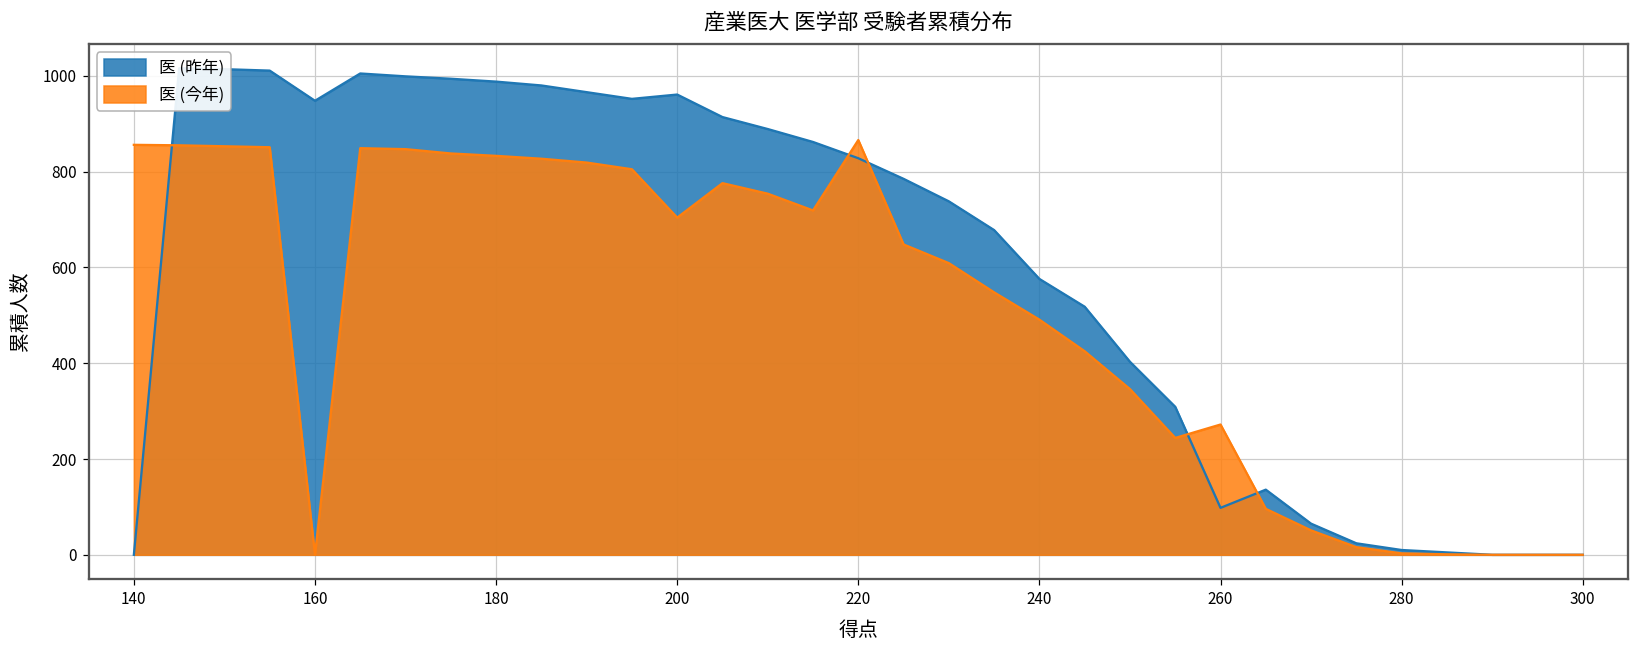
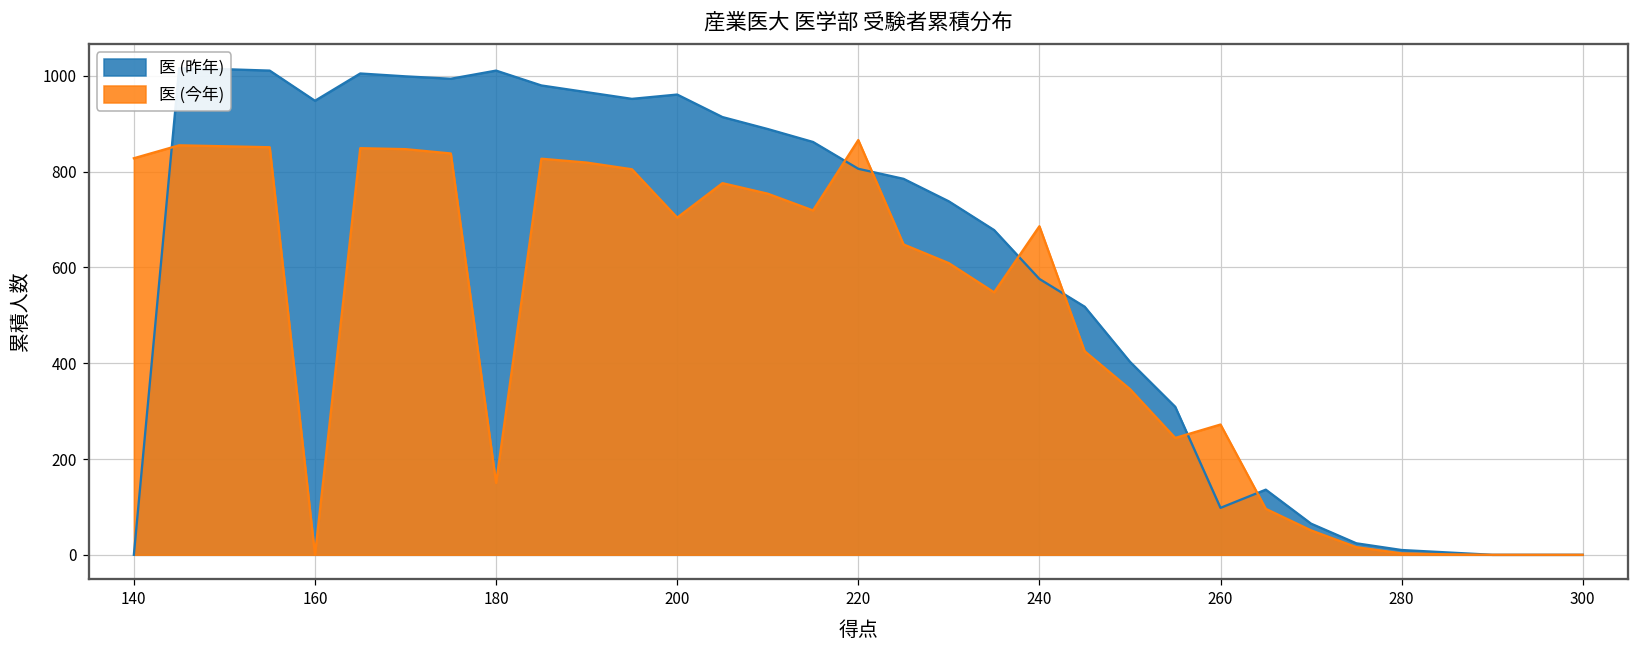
医 (今年), 140: 860 -> 830
医 (昨年), 180: 990 -> 1010
医 (今年), 180: 830 -> 150
医 (昨年), 220: 830 -> 810
医 (今年), 240: 490 -> 690
